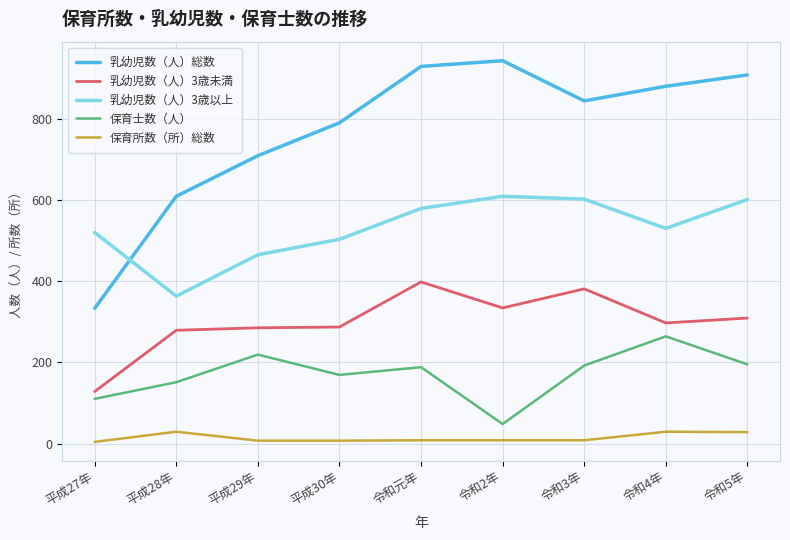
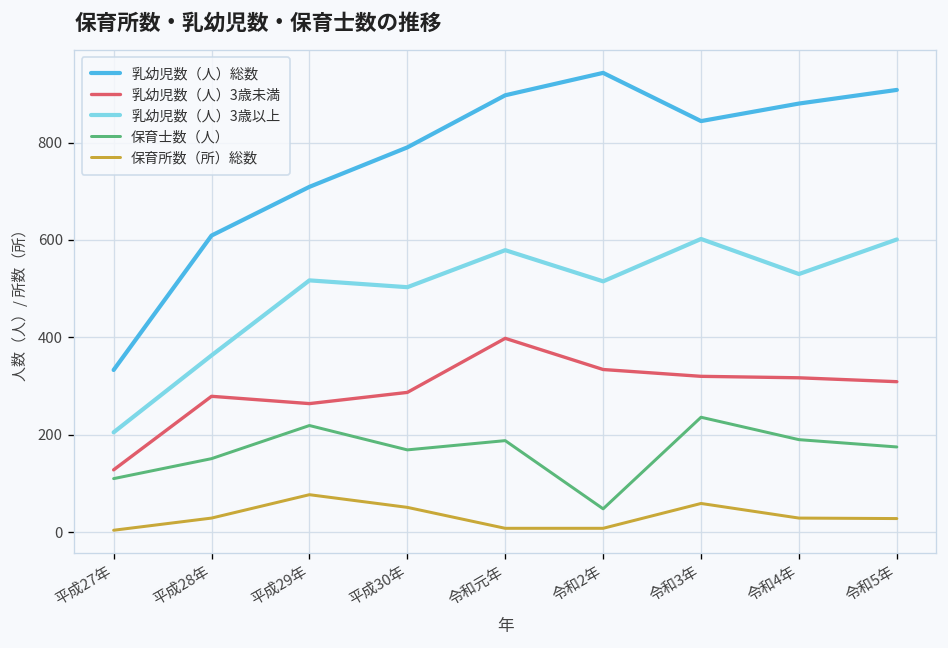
乳幼児数（人）3歳以上, 平成27年: 520 -> 210
乳幼児数（人）3歳未満, 平成29年: 290 -> 260
乳幼児数（人）3歳以上, 平成29年: 470 -> 520
保育所数（所）総数, 平成29年: 10 -> 80
保育所数（所）総数, 平成30年: 10 -> 50
乳幼児数（人）総数, 令和元年: 930 -> 900
乳幼児数（人）3歳以上, 令和2年: 610 -> 520
乳幼児数（人）3歳未満, 令和3年: 380 -> 320
保育士数（人）, 令和3年: 190 -> 240
保育所数（所）総数, 令和3年: 10 -> 60
乳幼児数（人）3歳未満, 令和4年: 300 -> 320
保育士数（人）, 令和4年: 260 -> 190
保育士数（人）, 令和5年: 200 -> 180
